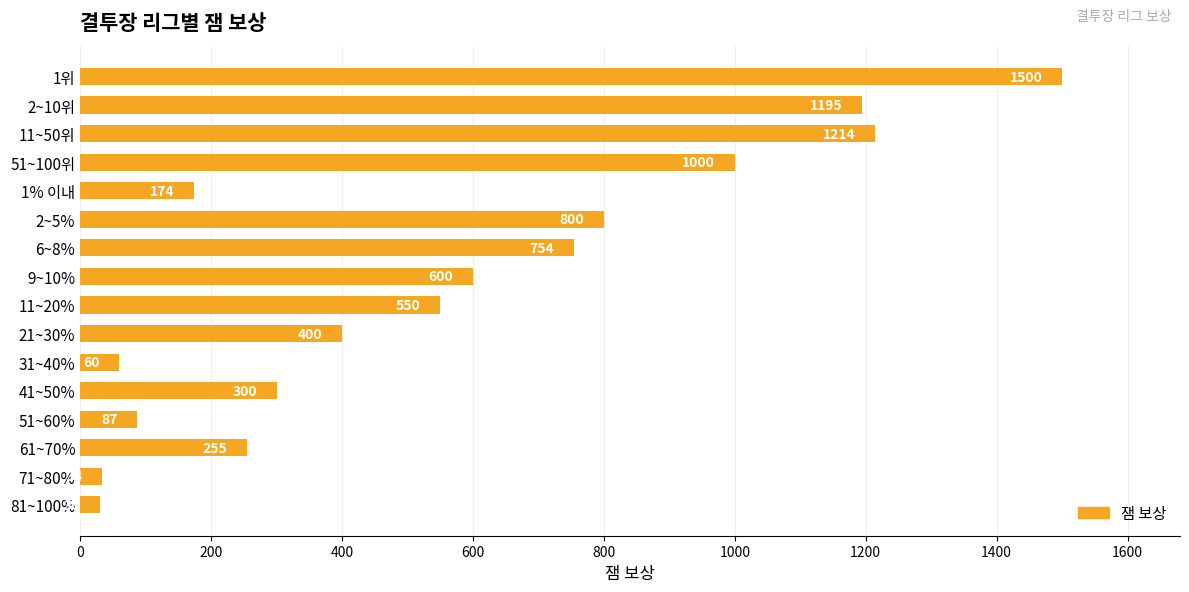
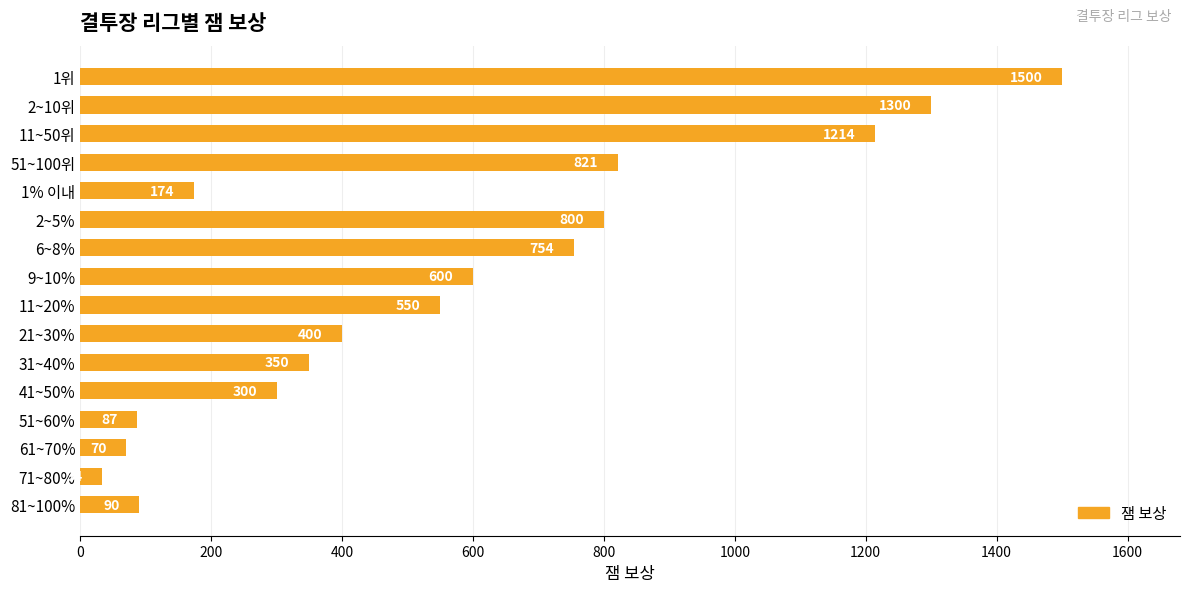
2~10위: 1195 -> 1300
51~100위: 1000 -> 821
31~40%: 60 -> 350
61~70%: 255 -> 70
81~100%: 30 -> 90
